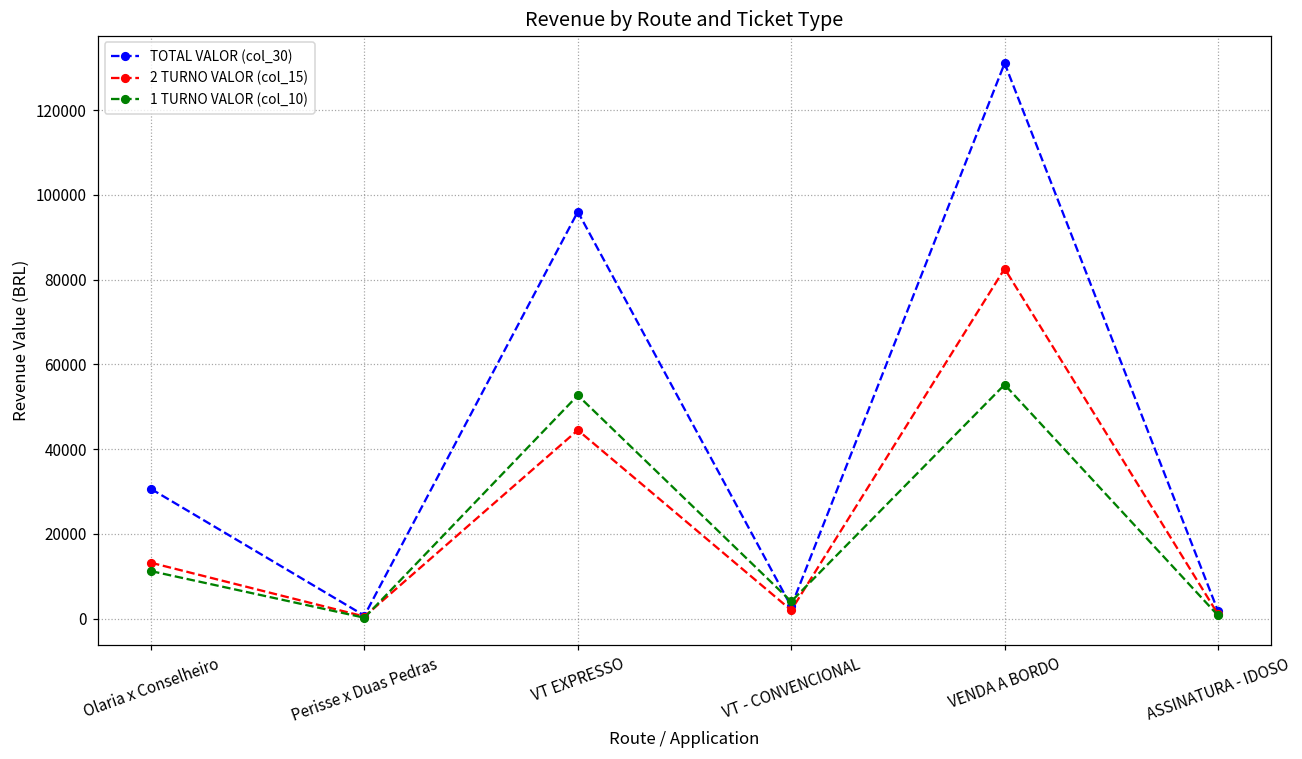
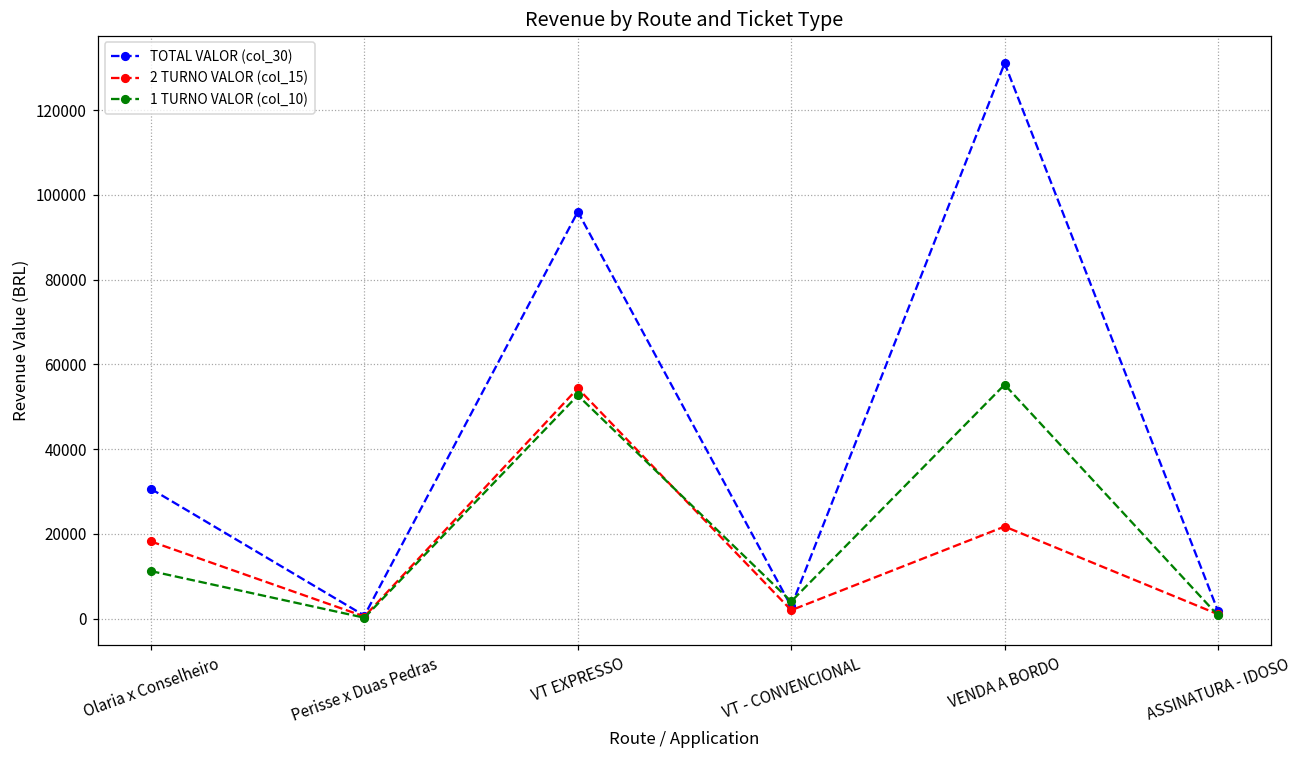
2 TURNO VALOR (col_15), Olaria x Conselheiro: 13000 -> 18000
2 TURNO VALOR (col_15), VT EXPRESSO: 44000 -> 54000
2 TURNO VALOR (col_15), VENDA A BORDO: 83000 -> 22000
